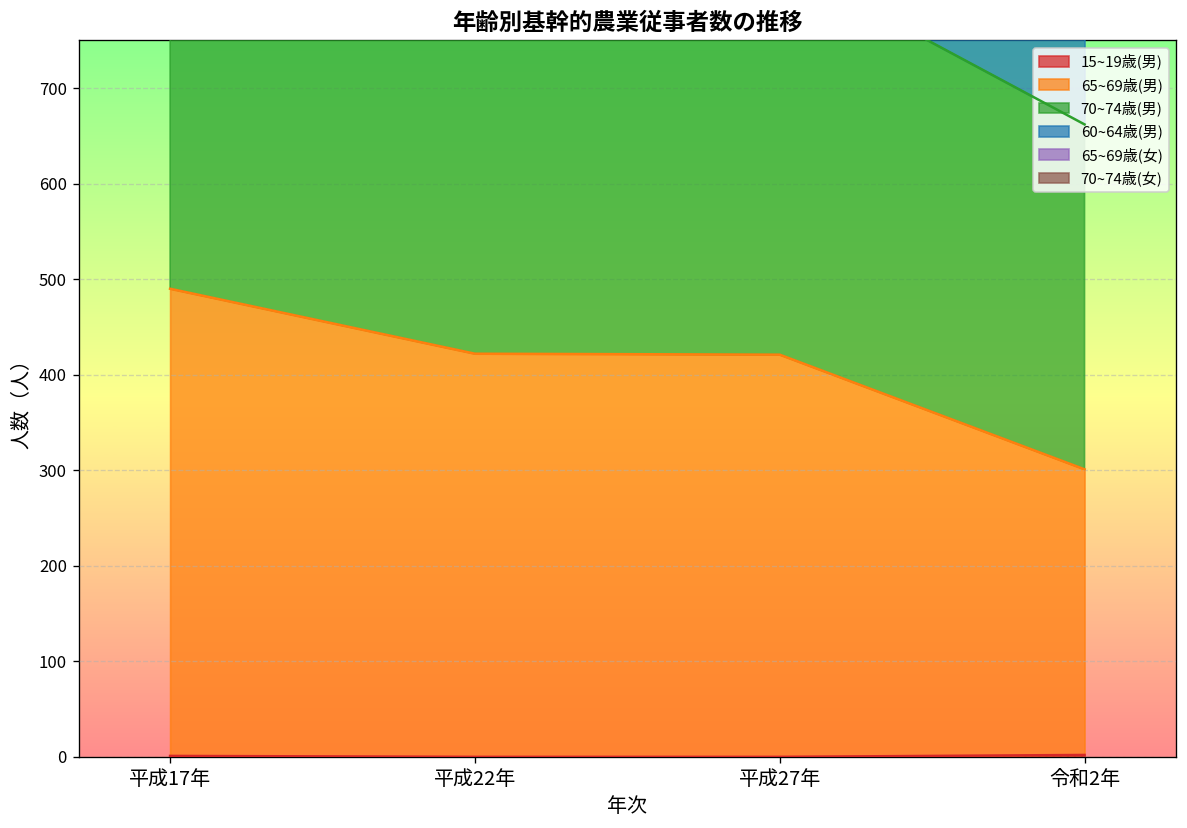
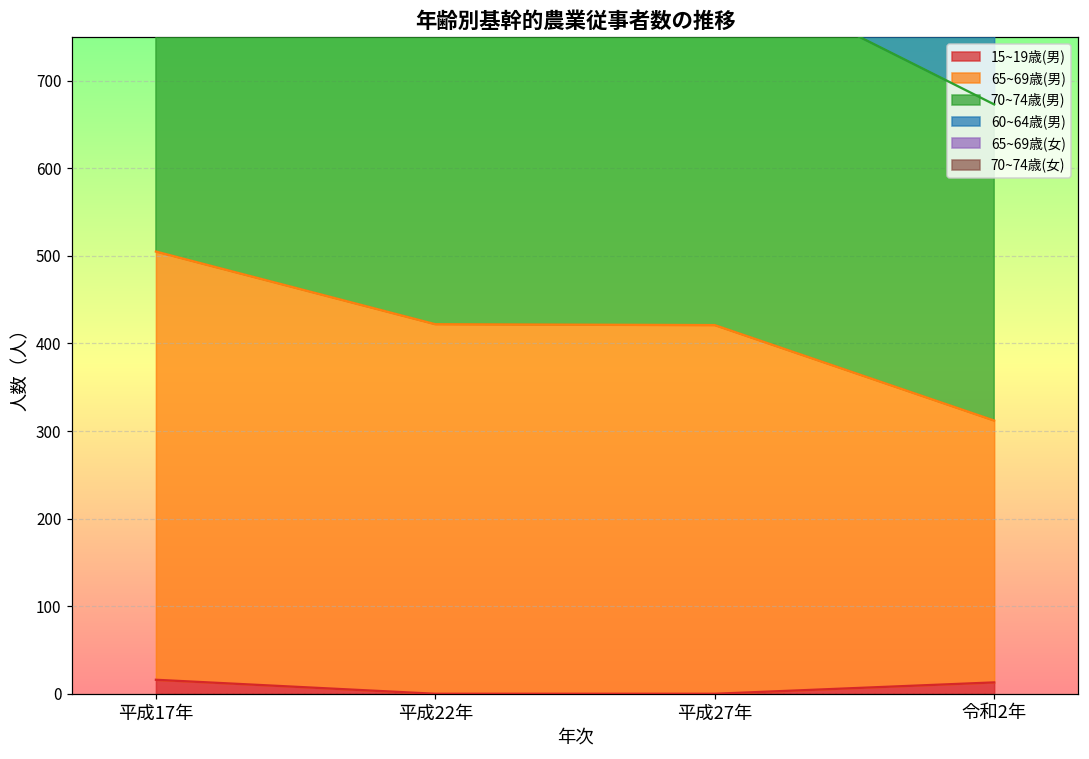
15~19歳(男), 平成17年: 0 -> 20
15~19歳(男), 令和2年: 0 -> 10
